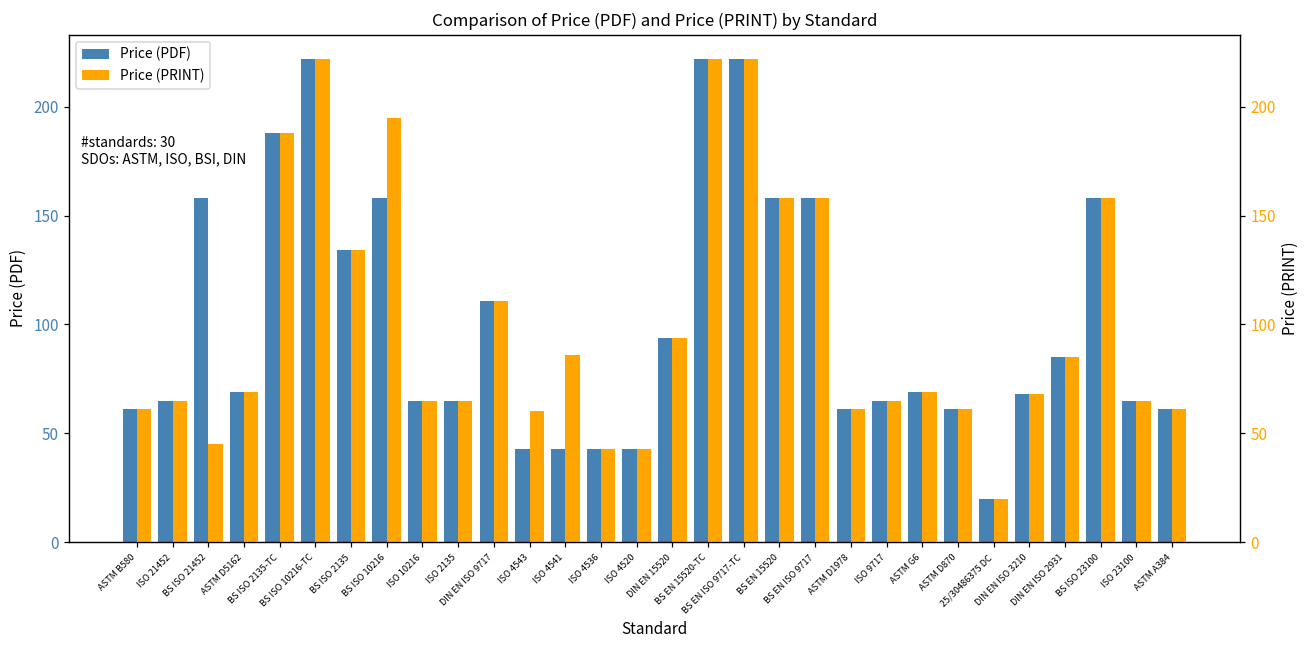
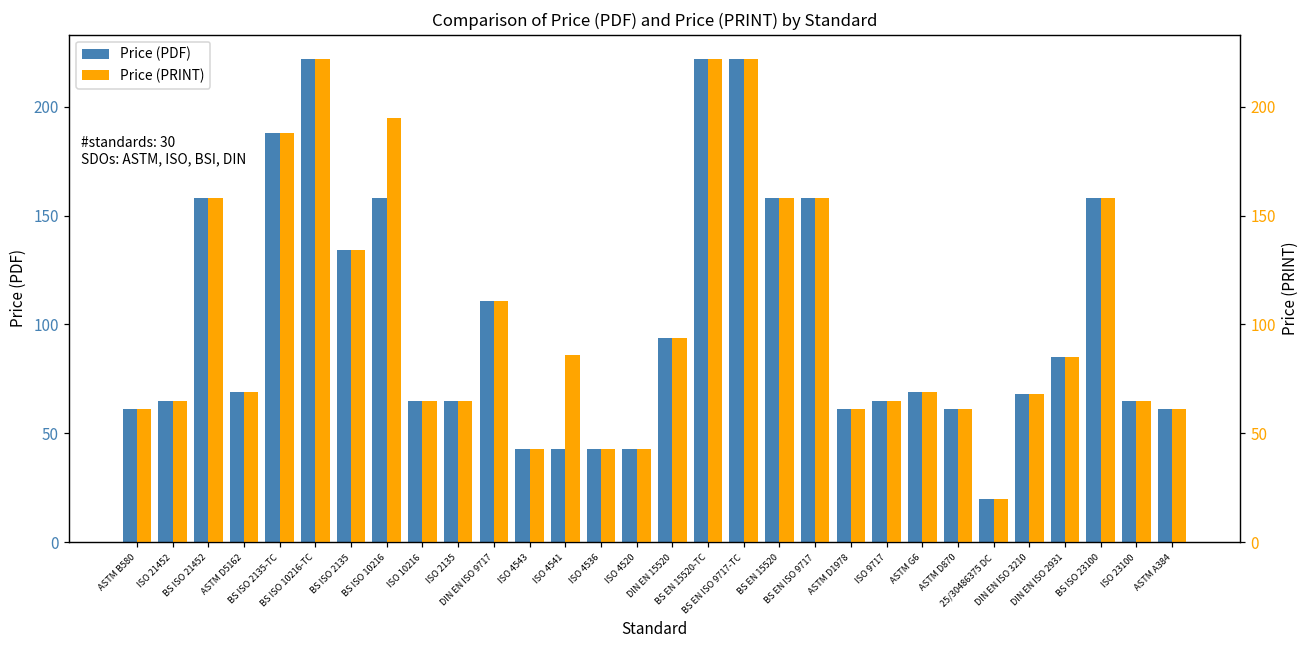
Price (PRINT), BS ISO 21452: 45 -> 158
Price (PRINT), ISO 4543: 60 -> 43
